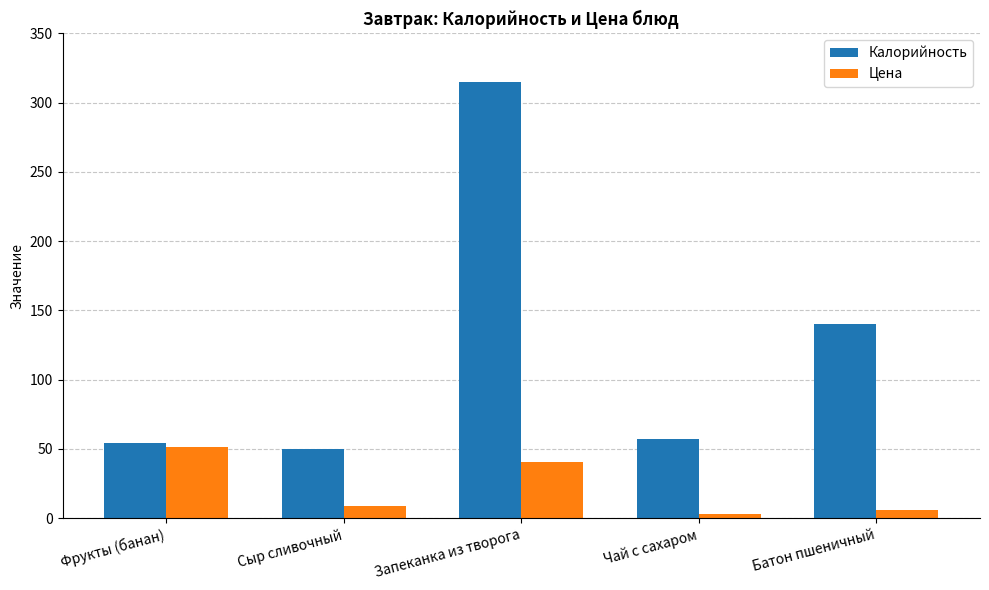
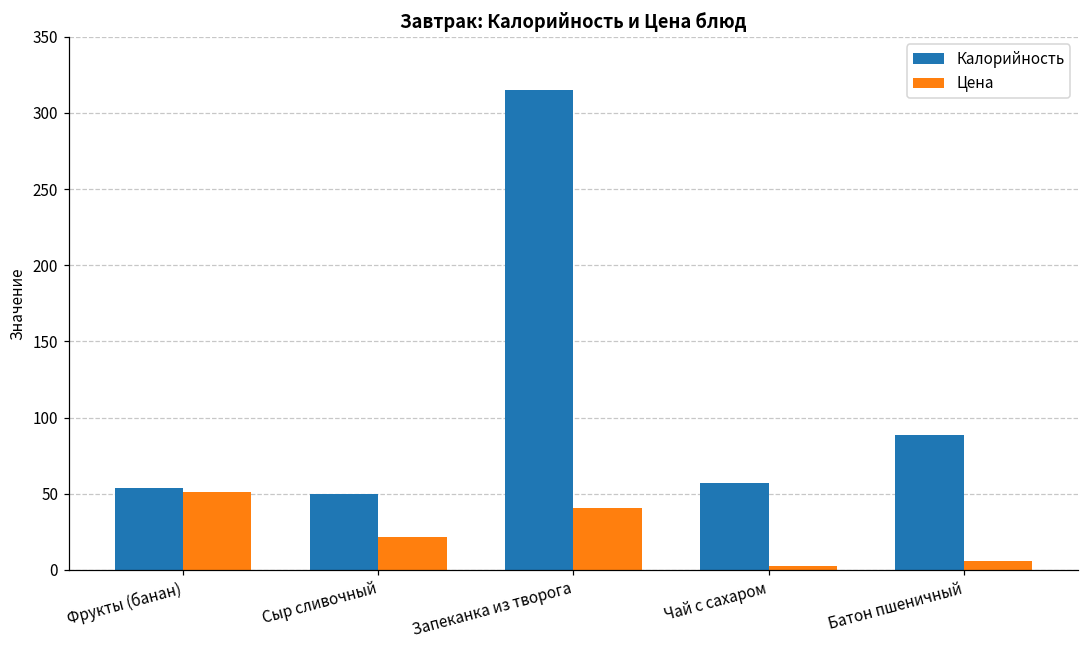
Цена, Сыр сливочный: 8 -> 22
Калорийность, Батон пшеничный: 140 -> 88
